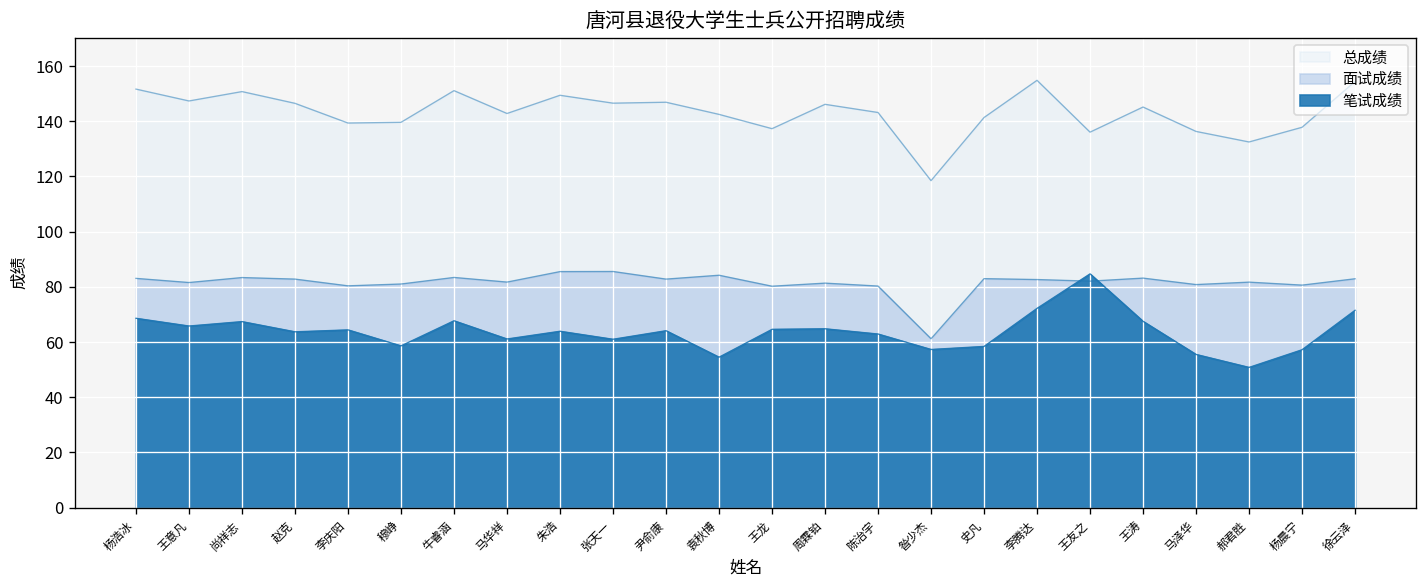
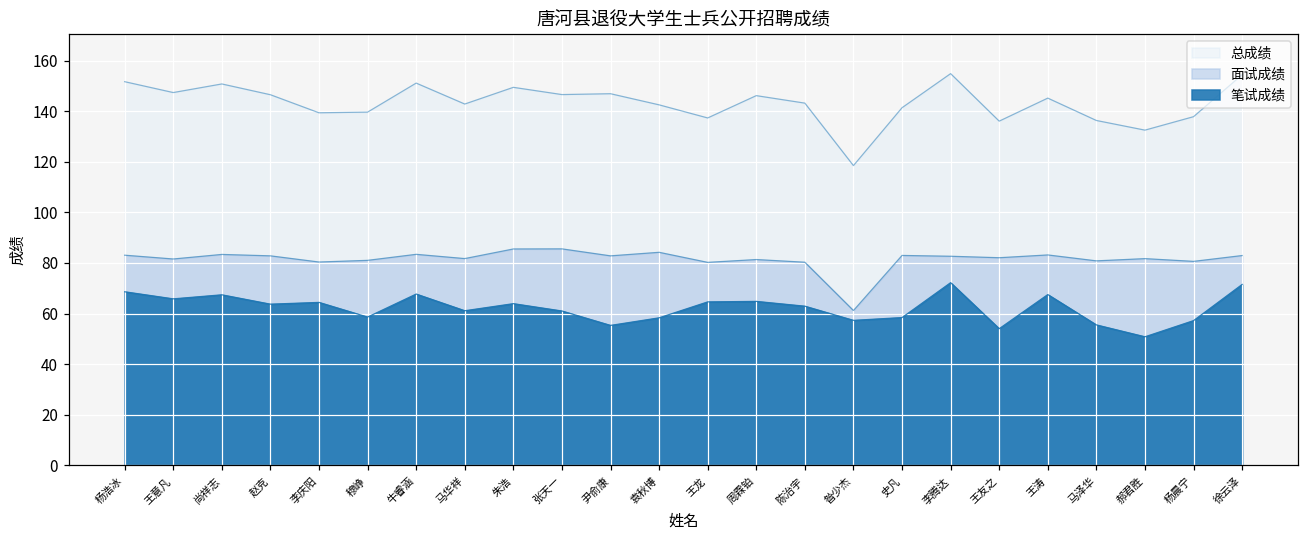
笔试成绩, 尹俞康: 64 -> 55
笔试成绩, 袁秋博: 55 -> 58
笔试成绩, 王友之: 85 -> 54
